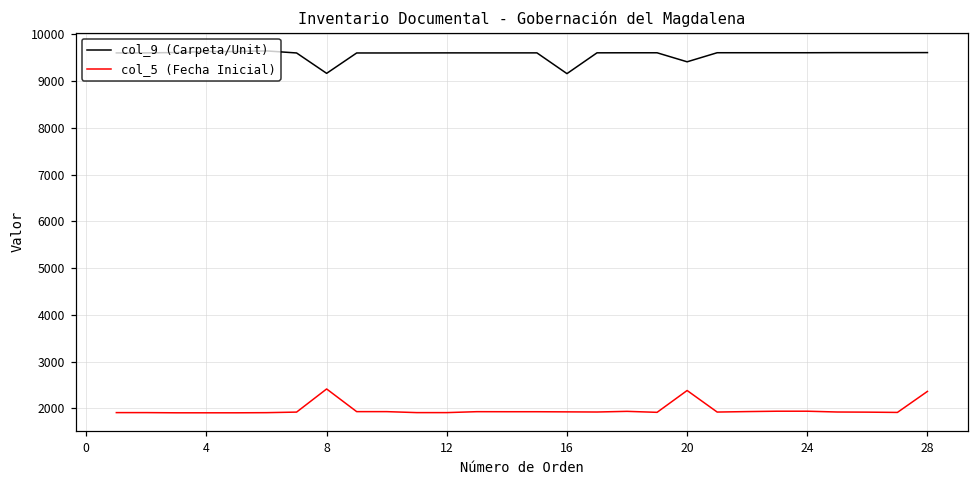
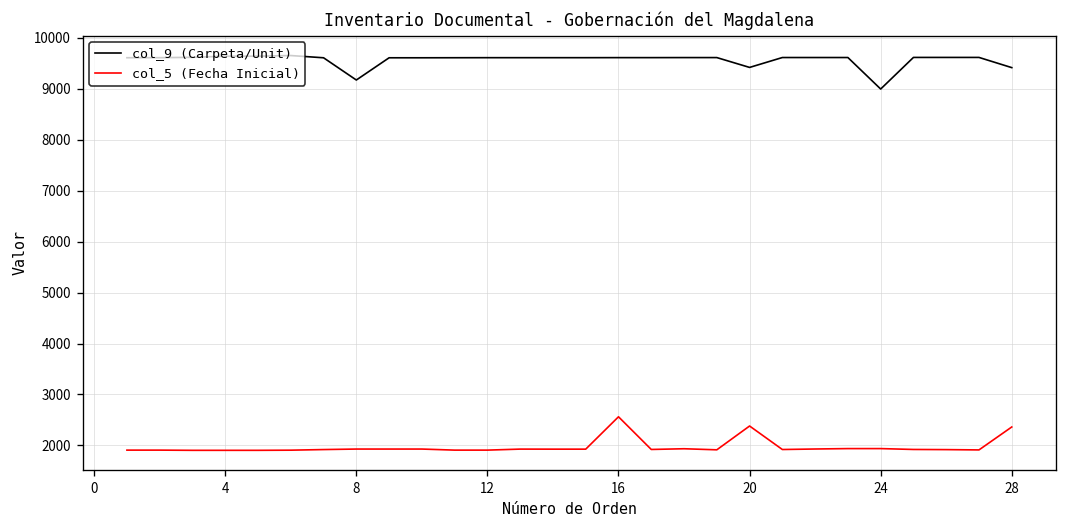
col_5 (Fecha Inicial), 8: 2400 -> 1900
col_9 (Carpeta/Unit), 16: 9200 -> 9600
col_5 (Fecha Inicial), 16: 1900 -> 2600
col_9 (Carpeta/Unit), 24: 9600 -> 9000
col_9 (Carpeta/Unit), 28: 9600 -> 9400
